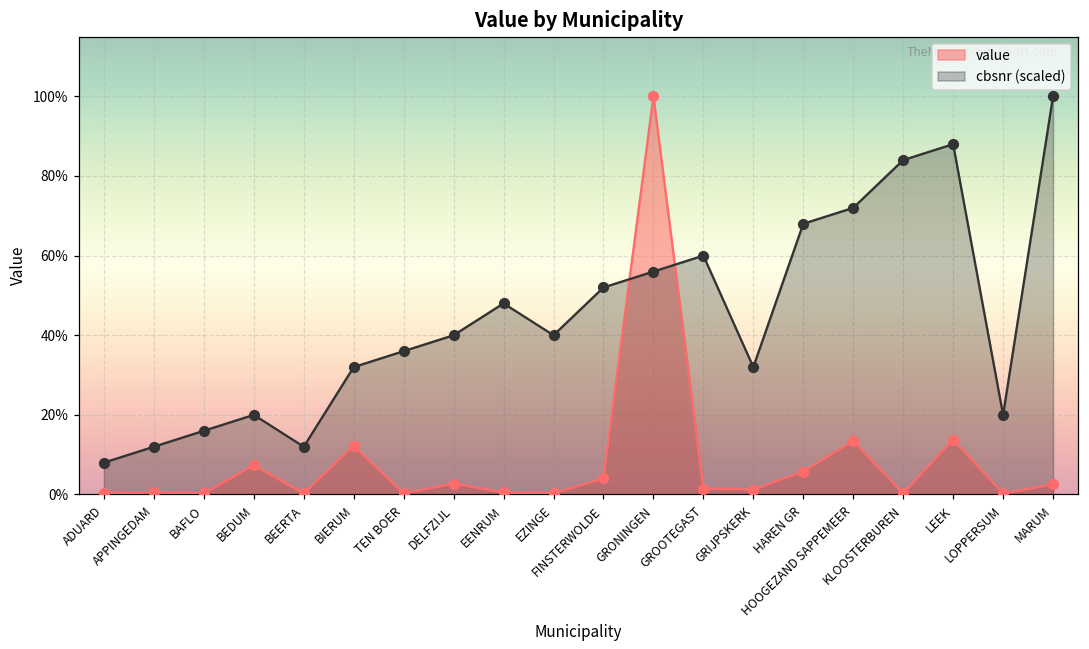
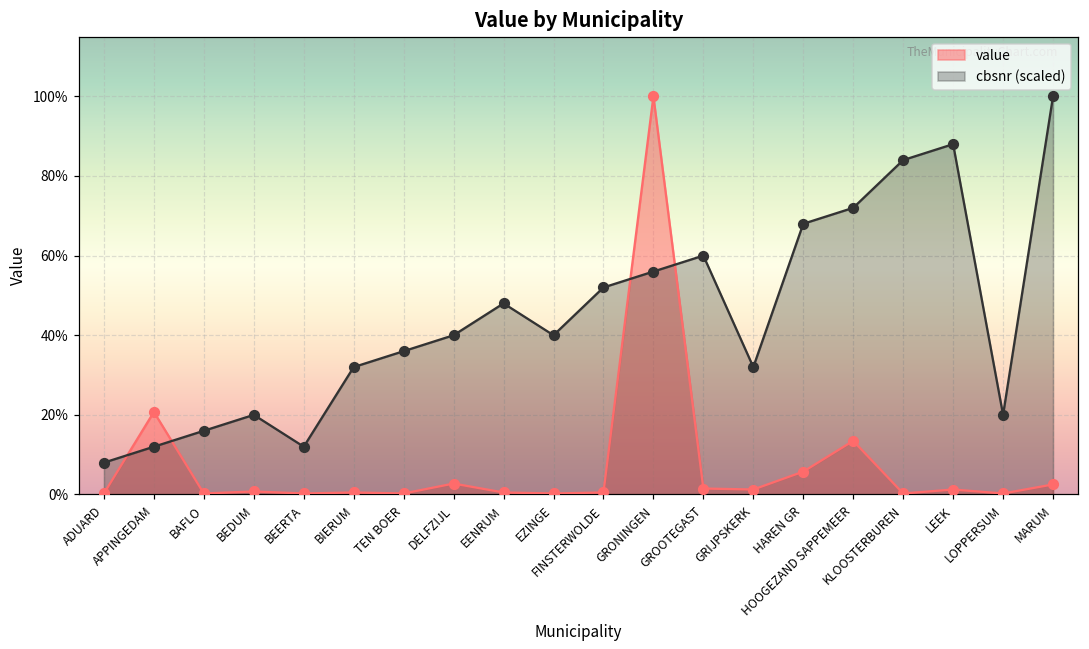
value, APPINGEDAM: 0% -> 21%
value, BEDUM: 7% -> 1%
value, BIERUM: 12% -> 0%
value, FINSTERWOLDE: 4% -> 0%
value, LEEK: 14% -> 1%
